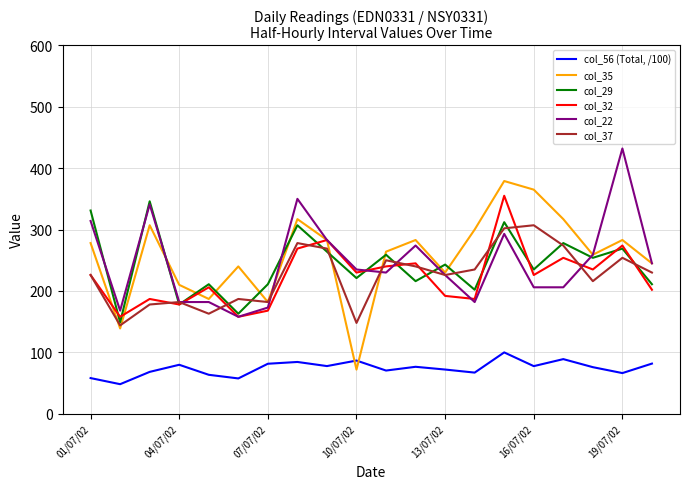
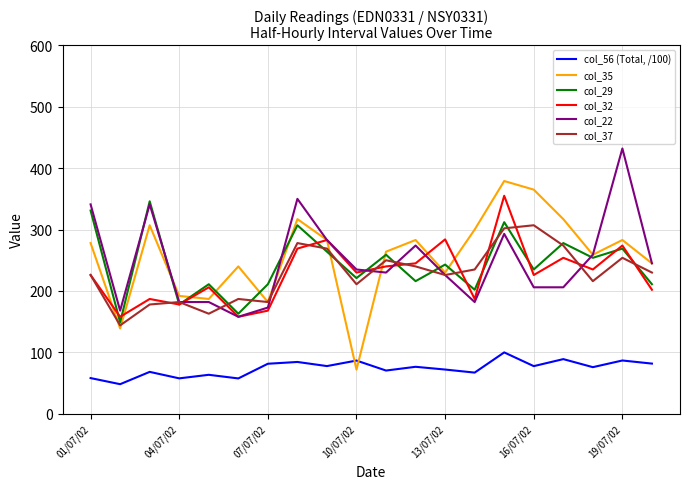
col_22, 01/07/02: 310 -> 340
col_56 (Total, /100), 04/07/02: 80 -> 60
col_35, 04/07/02: 210 -> 190
col_37, 10/07/02: 150 -> 210
col_32, 13/07/02: 190 -> 280
col_56 (Total, /100), 19/07/02: 70 -> 90
